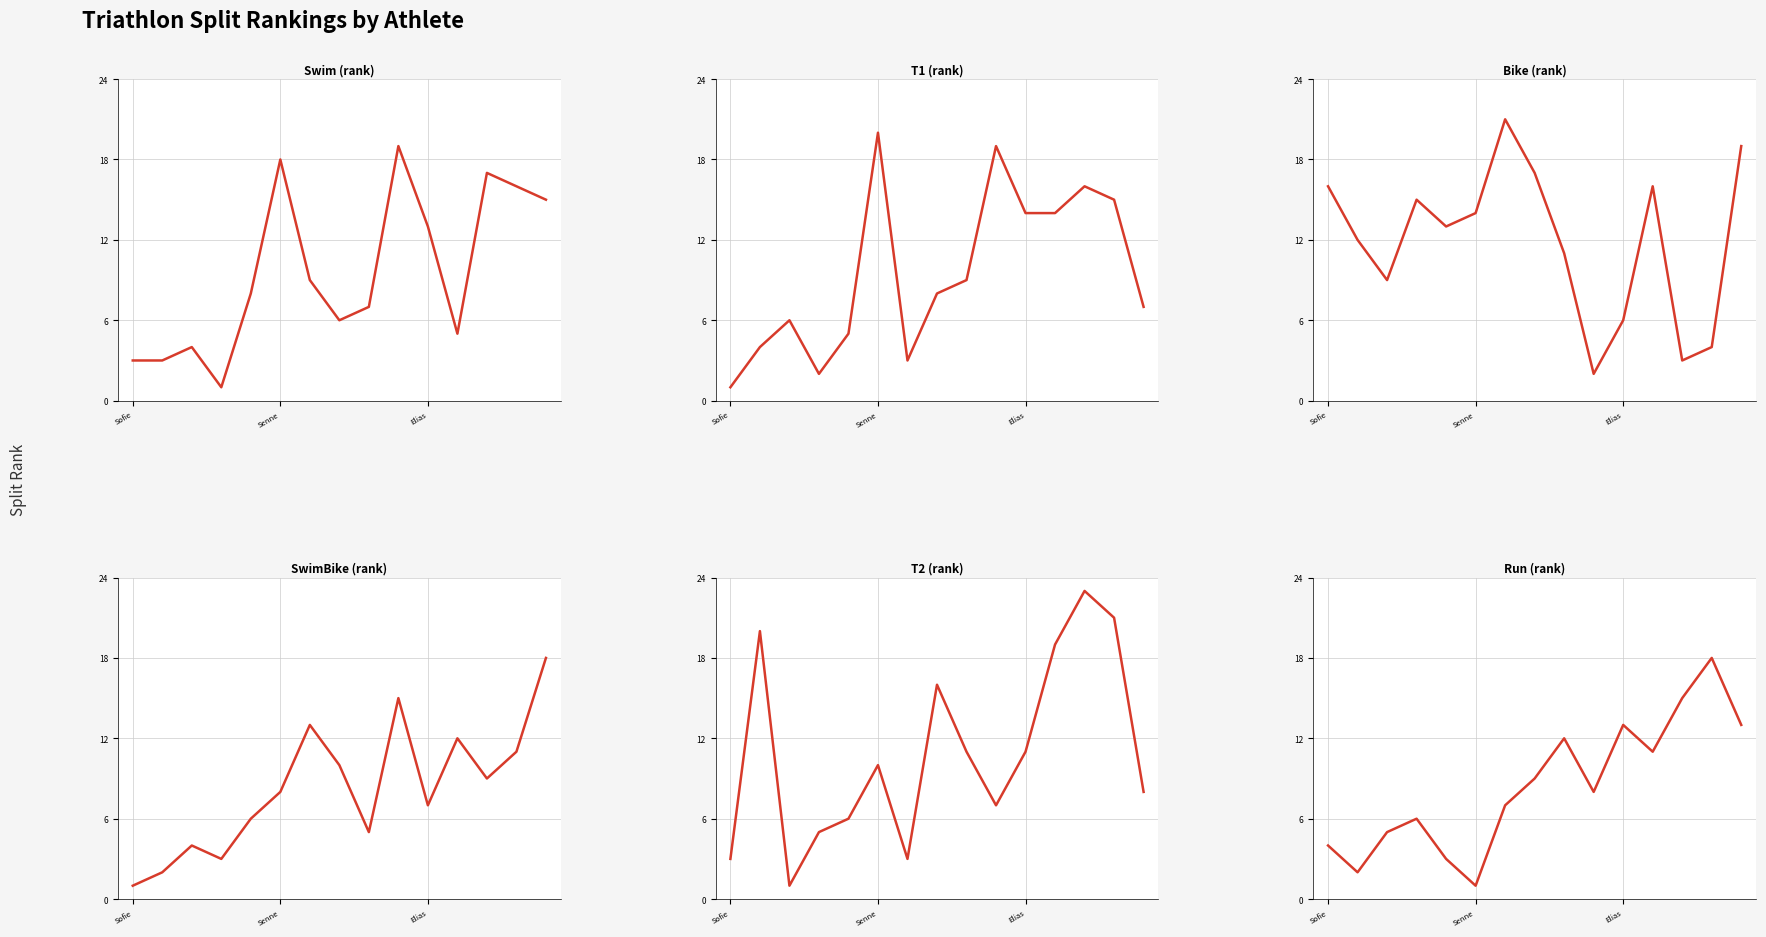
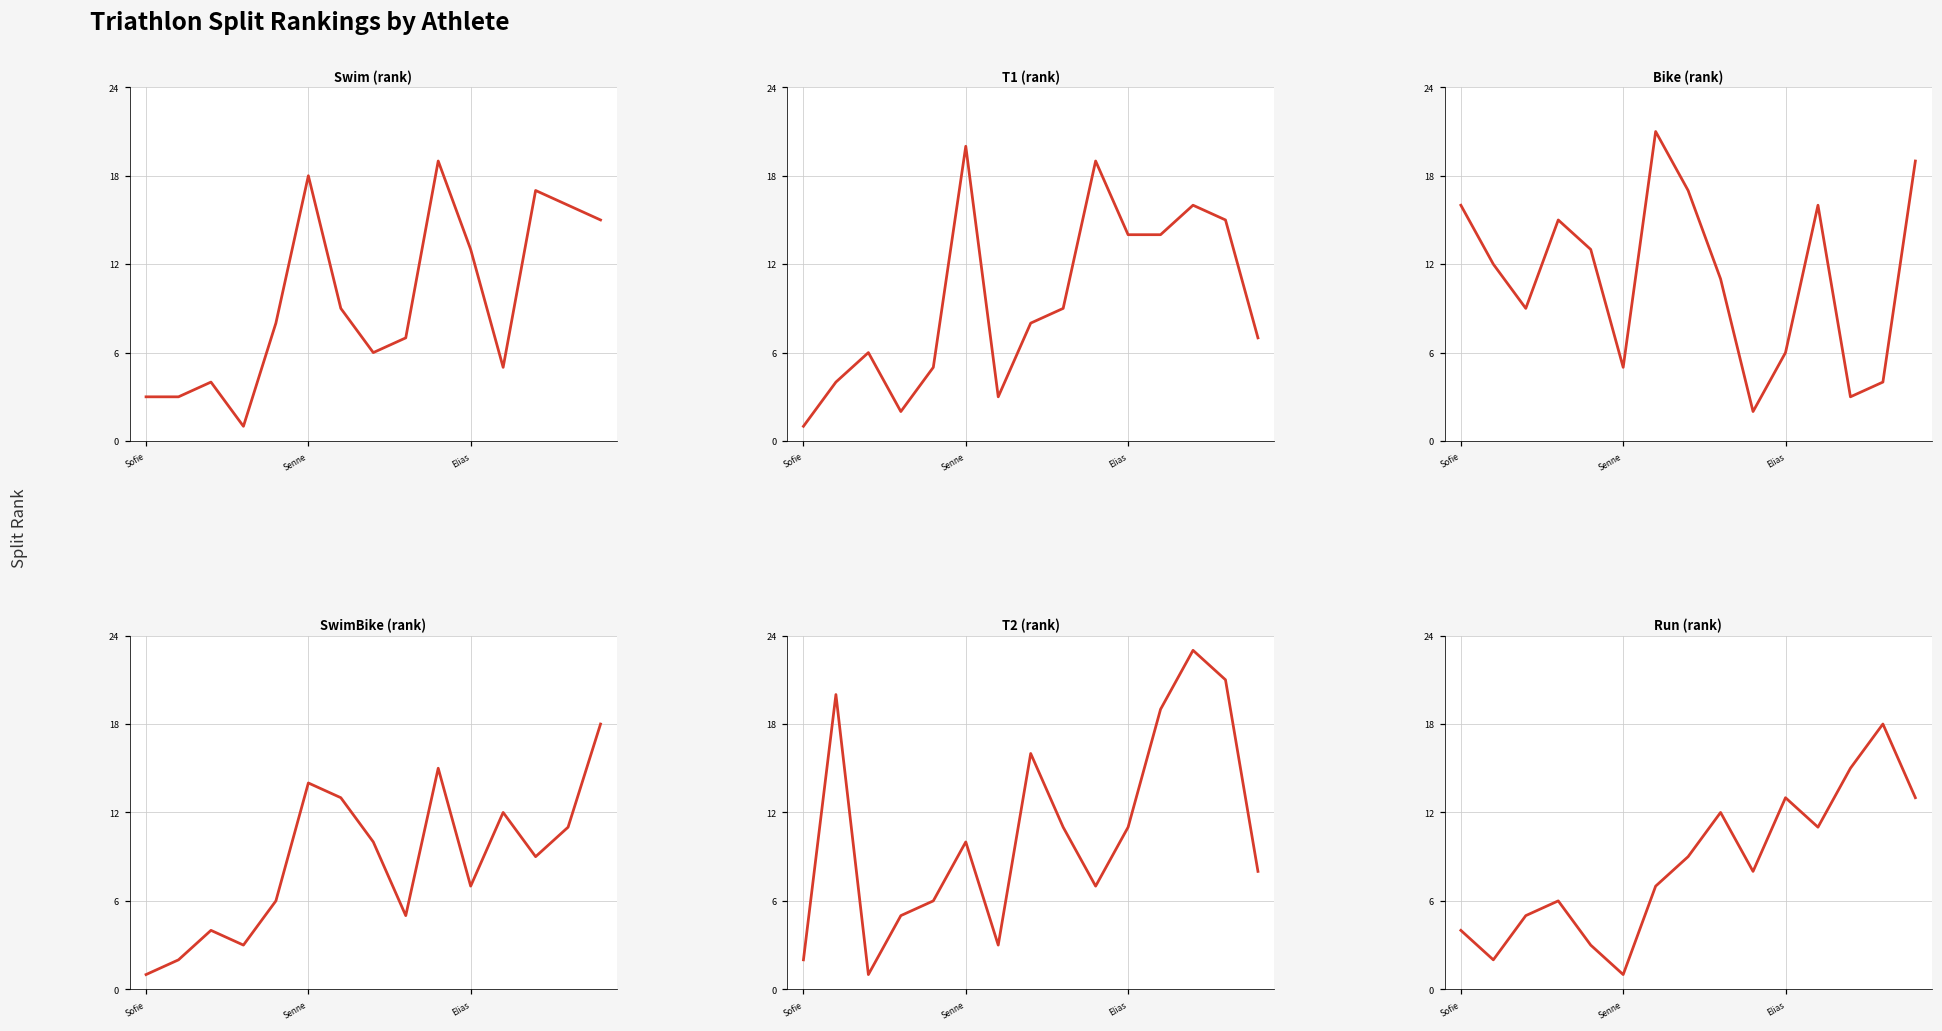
Bike (rank), Senne: 14 -> 5
SwimBike (rank), Senne: 8 -> 14
T2 (rank), Sofie: 3 -> 2
